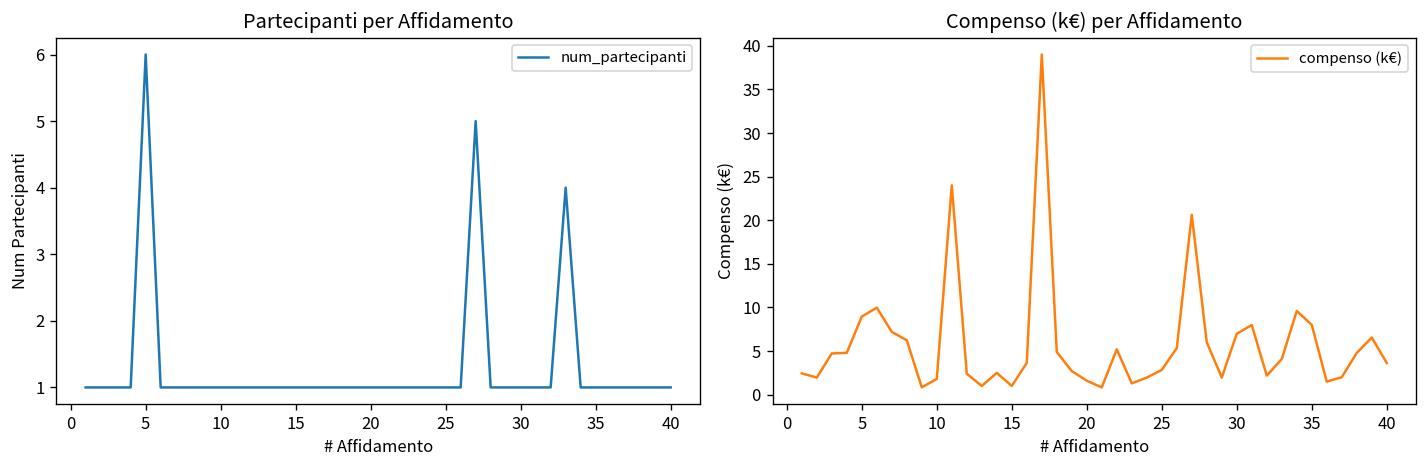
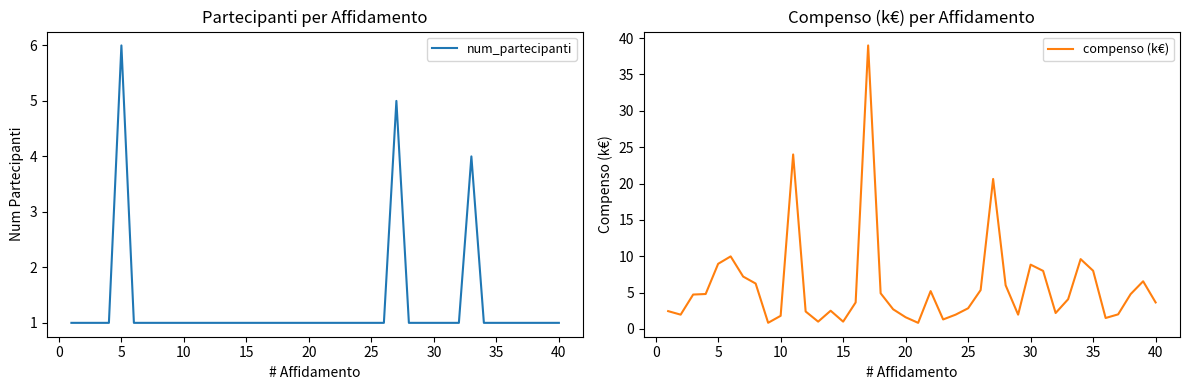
Compenso (k€) per Affidamento, 30: 7 -> 9
